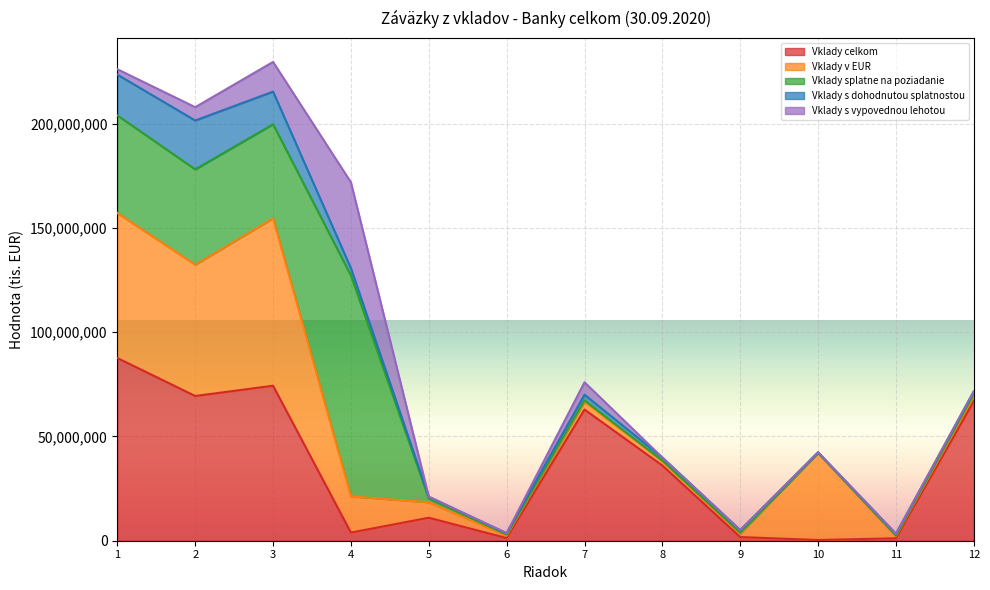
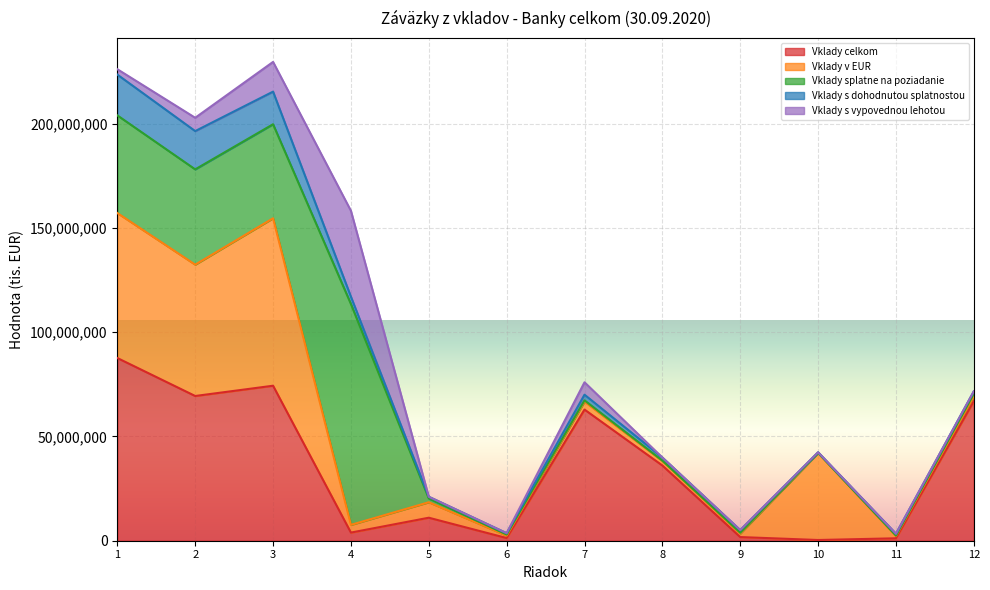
Vklady s dohodnutou splatnostou, 2: 23,000,000 -> 18,000,000
Vklady v EUR, 4: 17,000,000 -> 4,000,000
